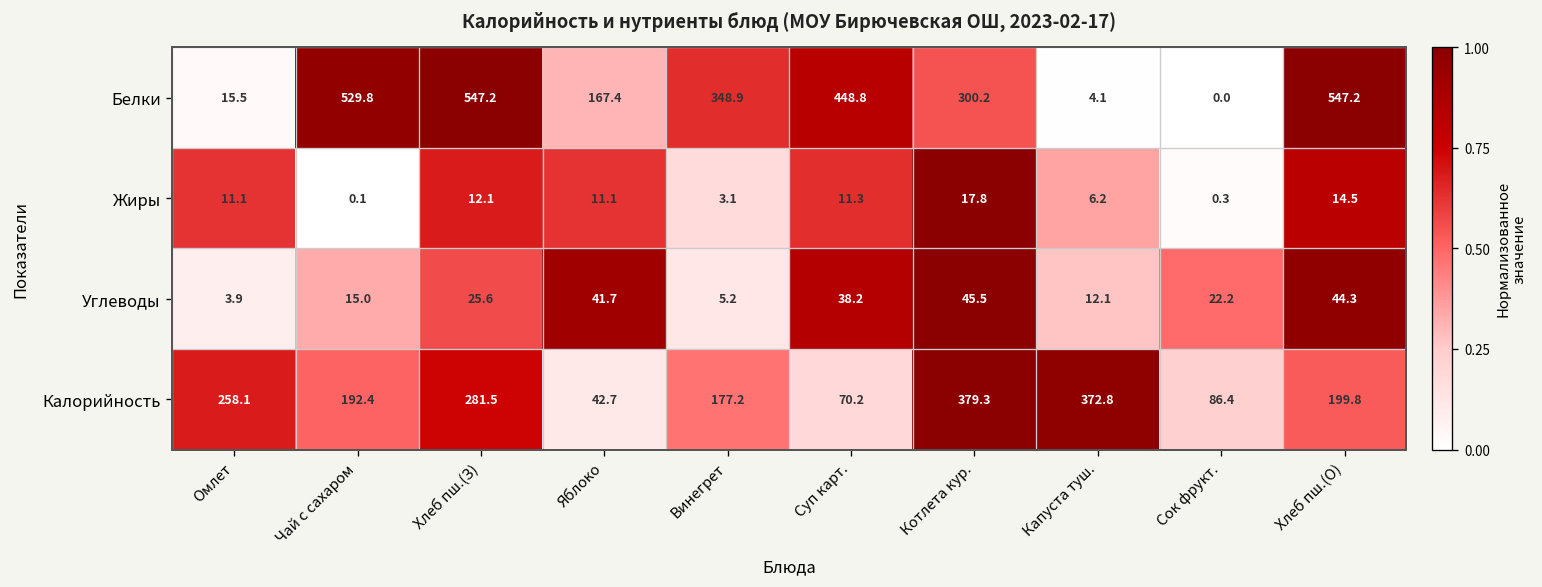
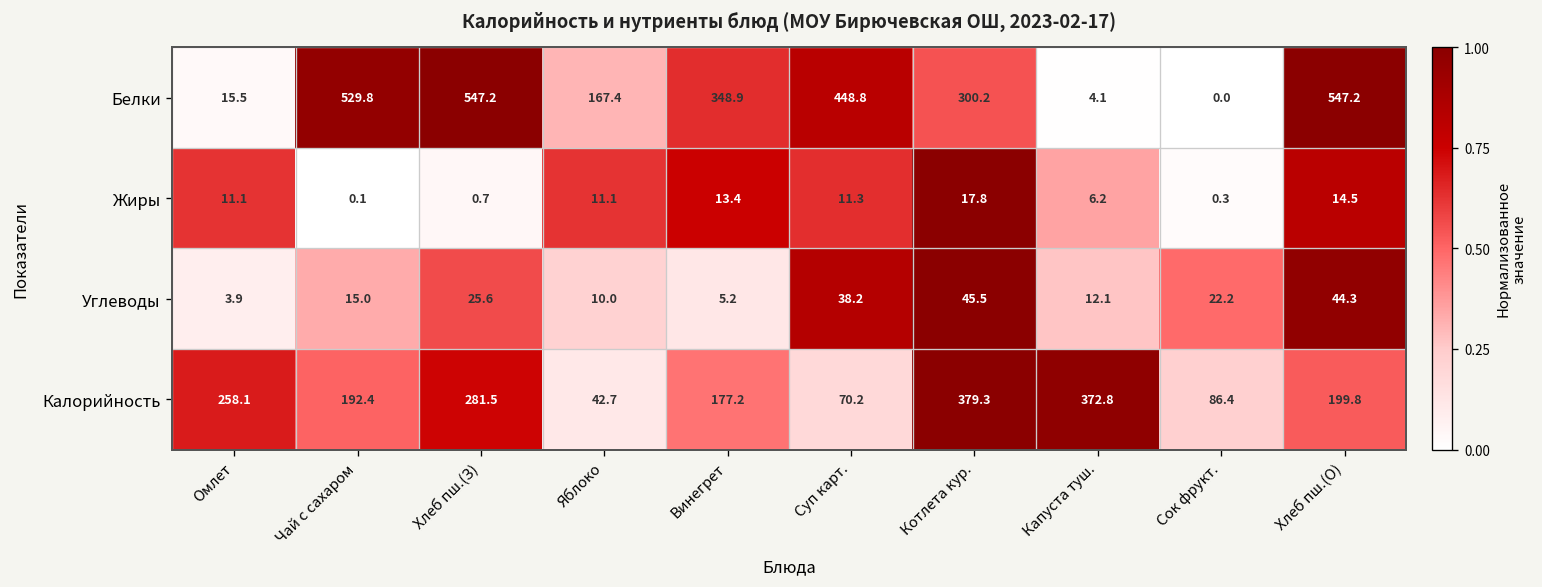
Жиры, Хлеб пш.(З): 12.1 -> 0.7
Жиры, Винегрет: 3.1 -> 13.4
Углеводы, Яблоко: 41.7 -> 10.0
